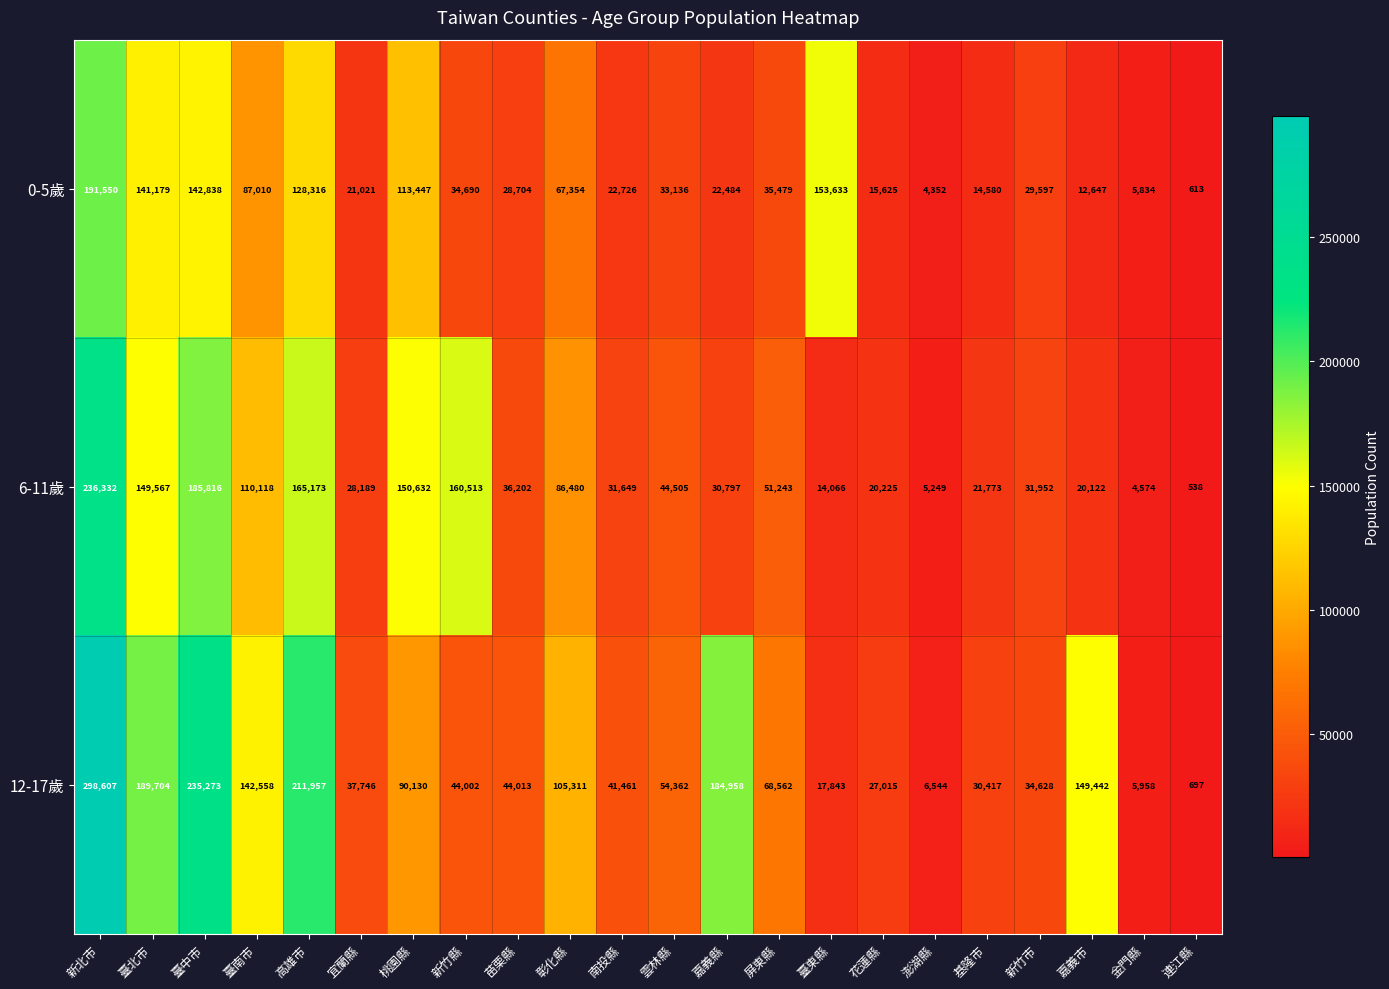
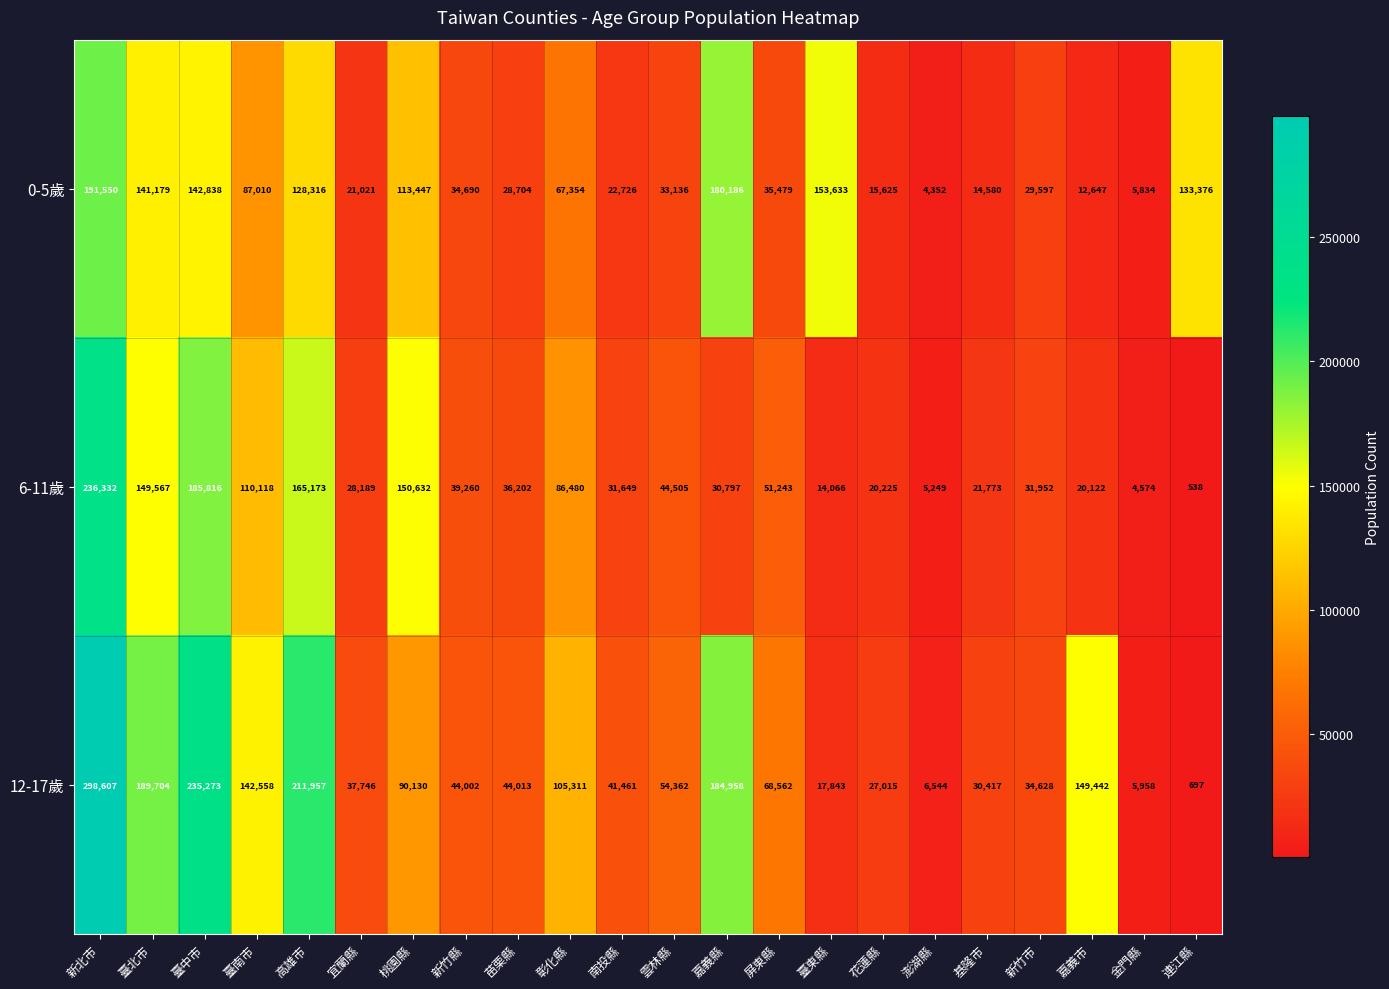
0-5歲, 嘉義縣: 22,484 -> 180,186
0-5歲, 連江縣: 613 -> 133,376
6-11歲, 新竹縣: 160,513 -> 39,260
